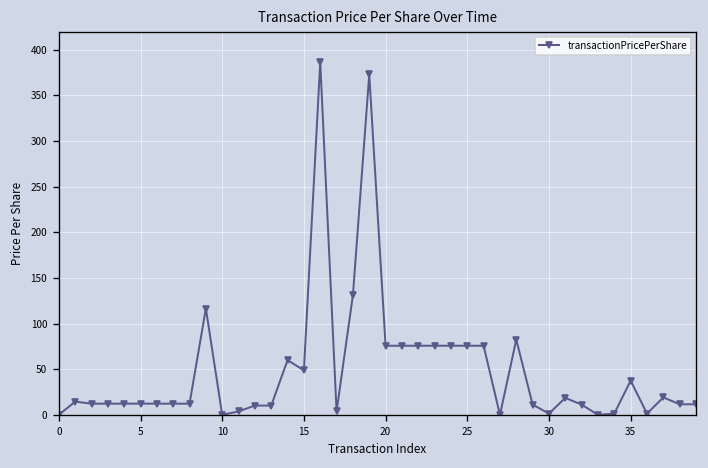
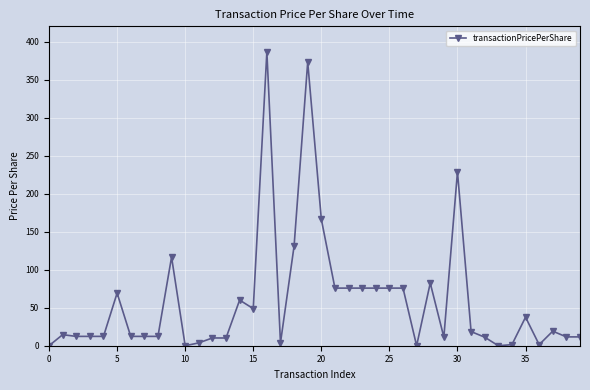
5: 10 -> 70
20: 80 -> 170
30: 0 -> 230
